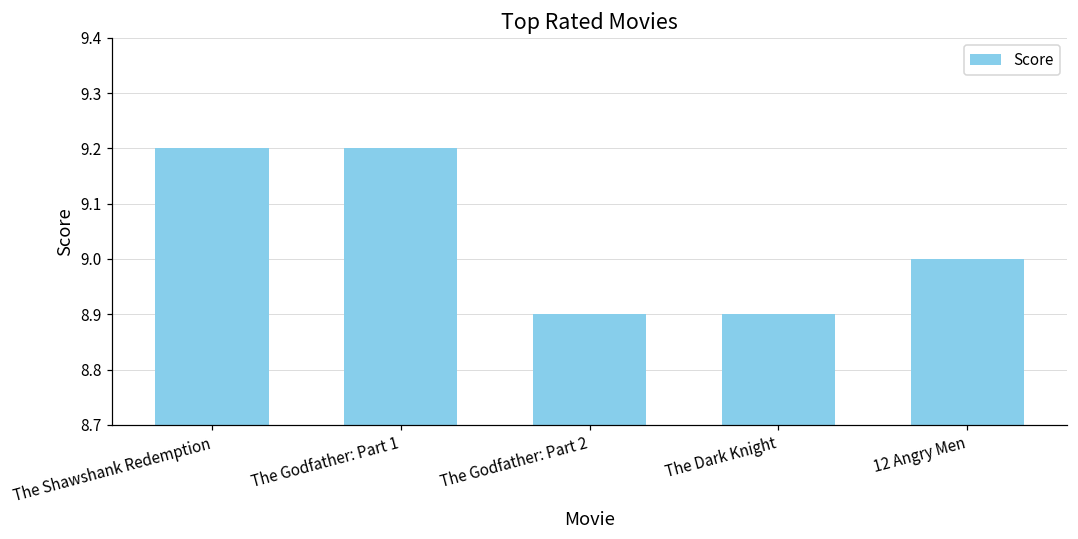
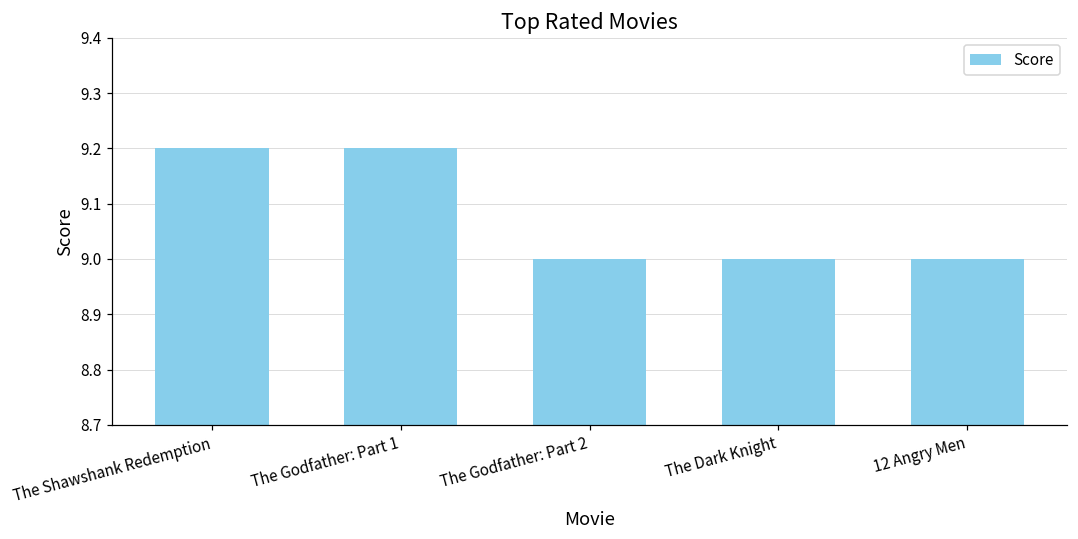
The Godfather: Part 2: 8.9 -> 9.0
The Dark Knight: 8.9 -> 9.0
